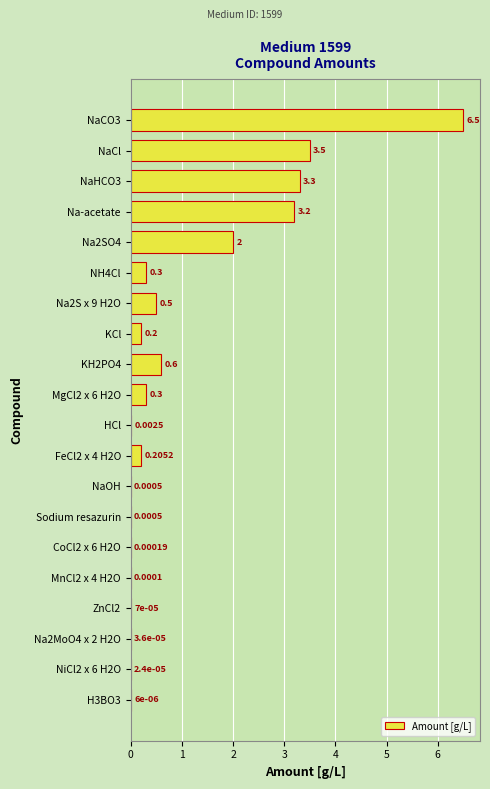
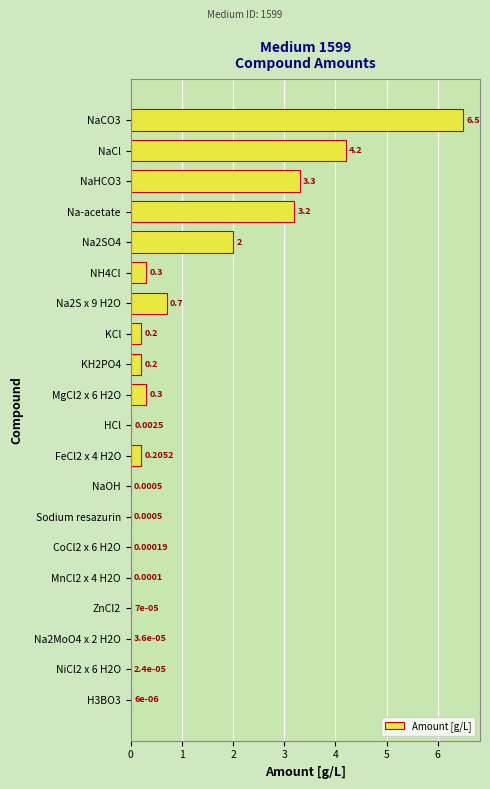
NaCl: 3.5 -> 4.2
Na2S x 9 H2O: 0.5 -> 0.7
KH2PO4: 0.6 -> 0.2
